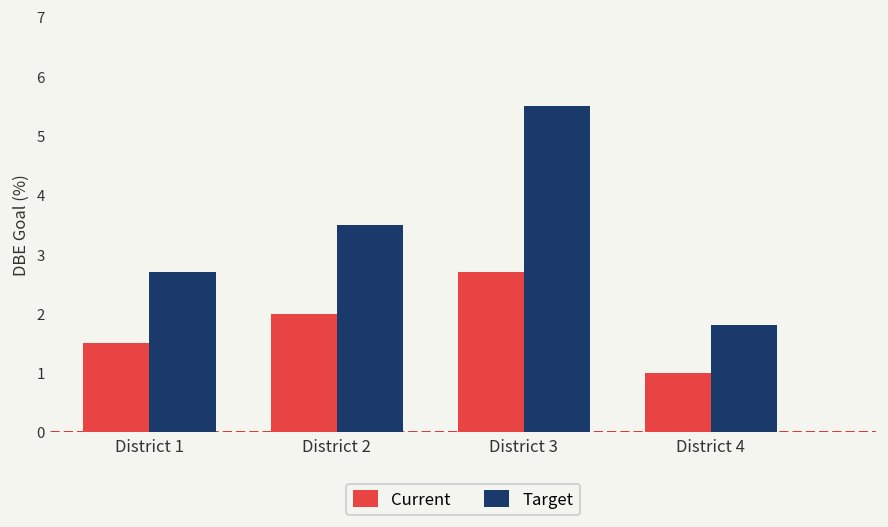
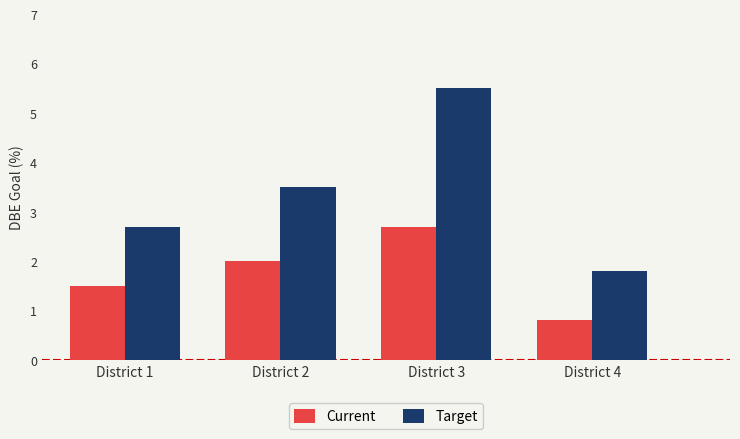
Current, District 4: 1.0 -> 0.8
